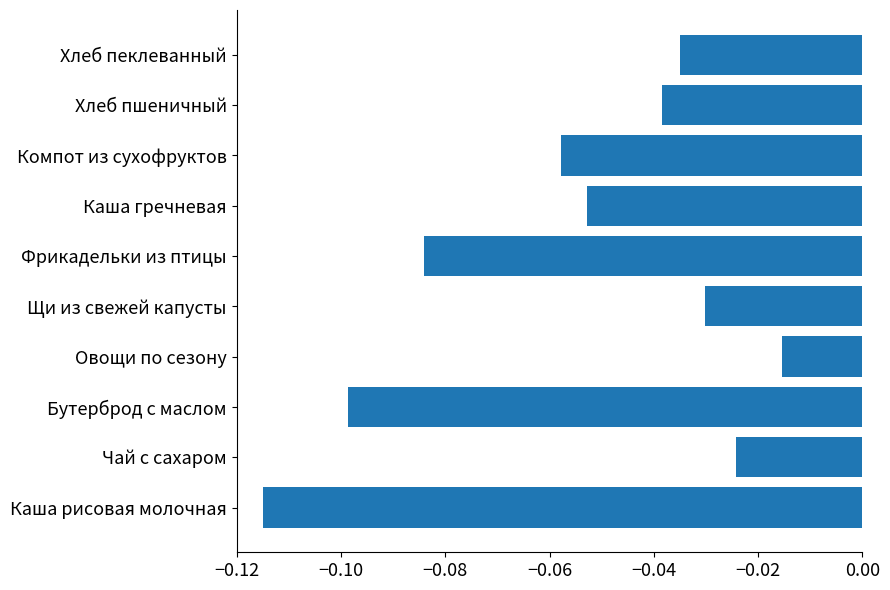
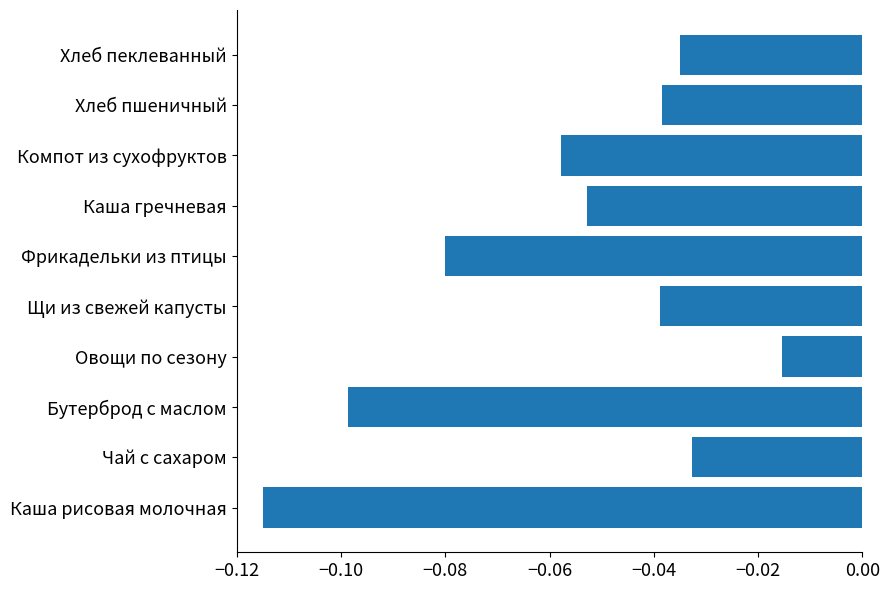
Фрикадельки из птицы: -0.084 -> -0.080
Щи из свежей капусты: -0.030 -> -0.039
Чай с сахаром: -0.024 -> -0.033
